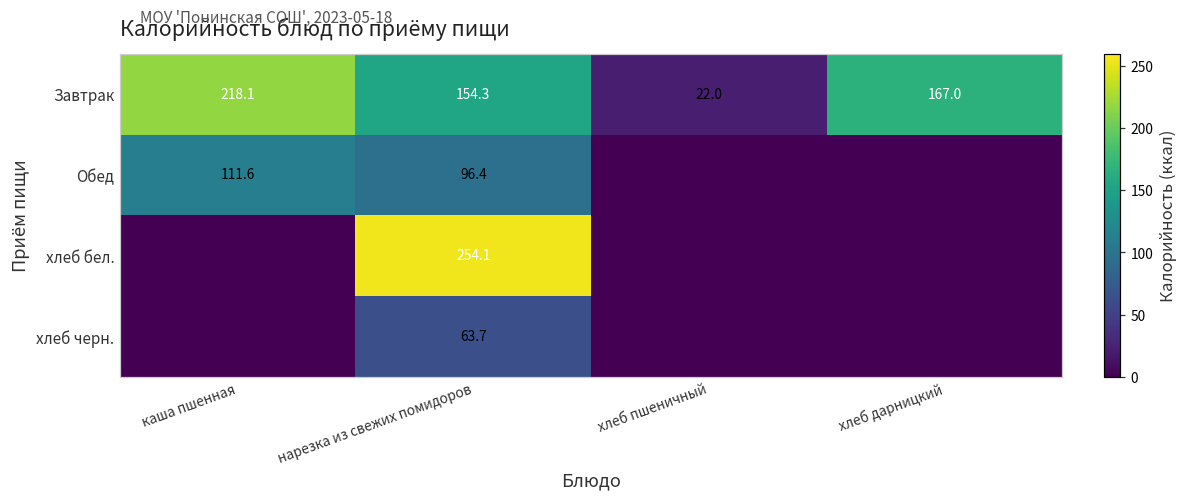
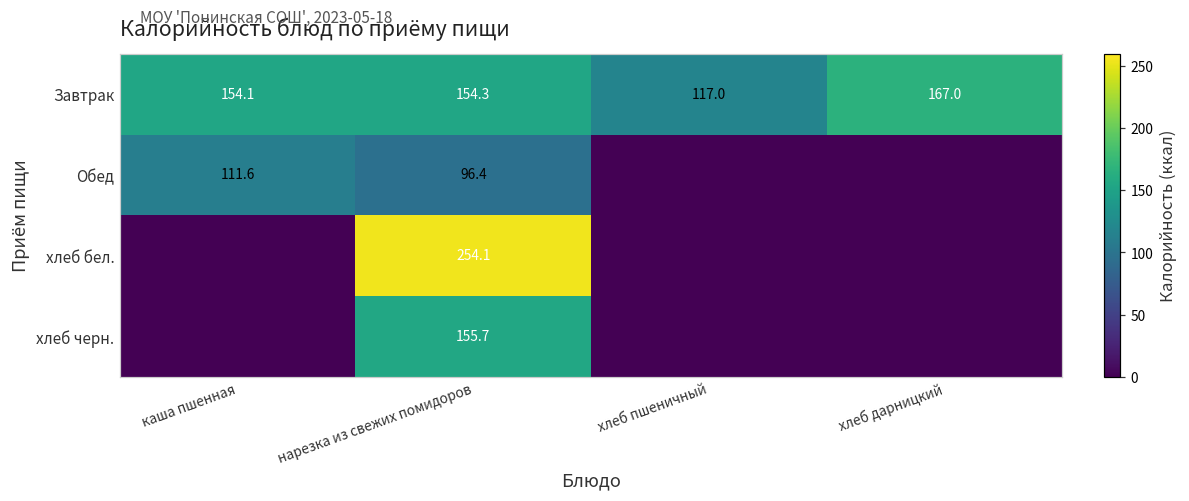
Завтрак, каша пшенная: 218.1 -> 154.1
Завтрак, хлеб пшеничный: 22.0 -> 117.0
хлеб черн., нарезка из свежих помидоров: 63.7 -> 155.7
